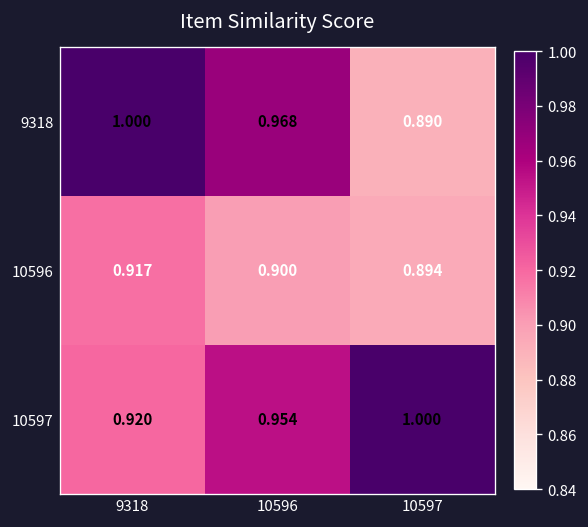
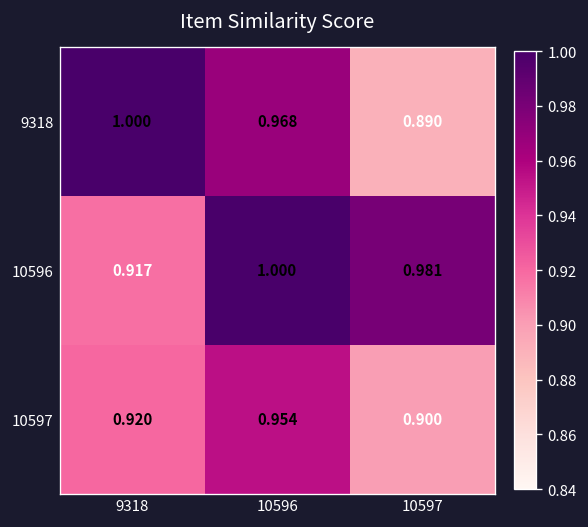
10596, 10596: 0.900 -> 1.000
10596, 10597: 0.894 -> 0.981
10597, 10597: 1.000 -> 0.900
